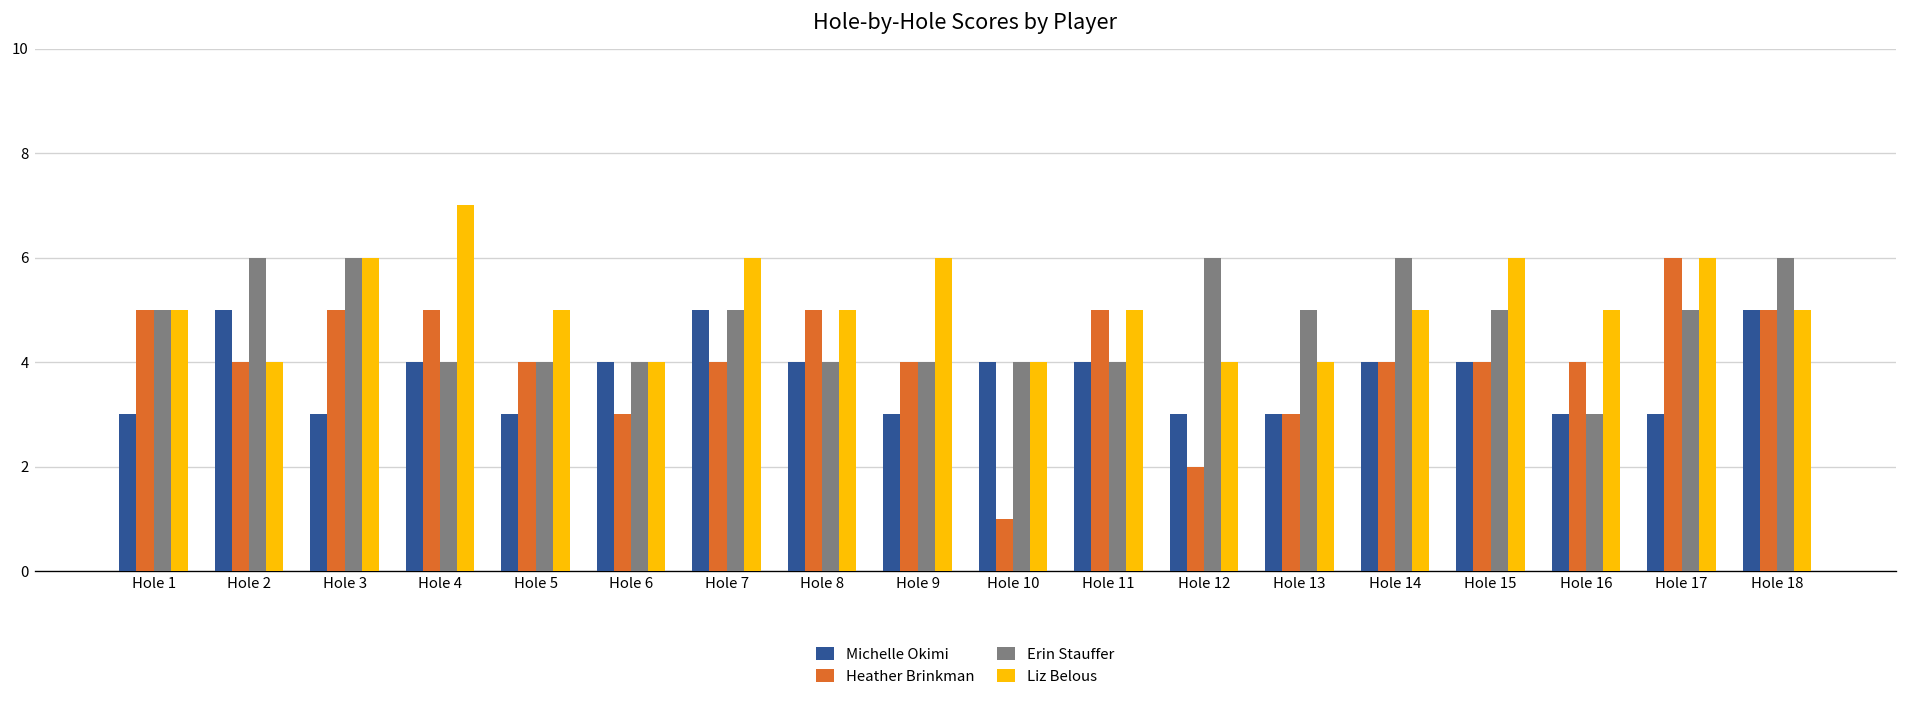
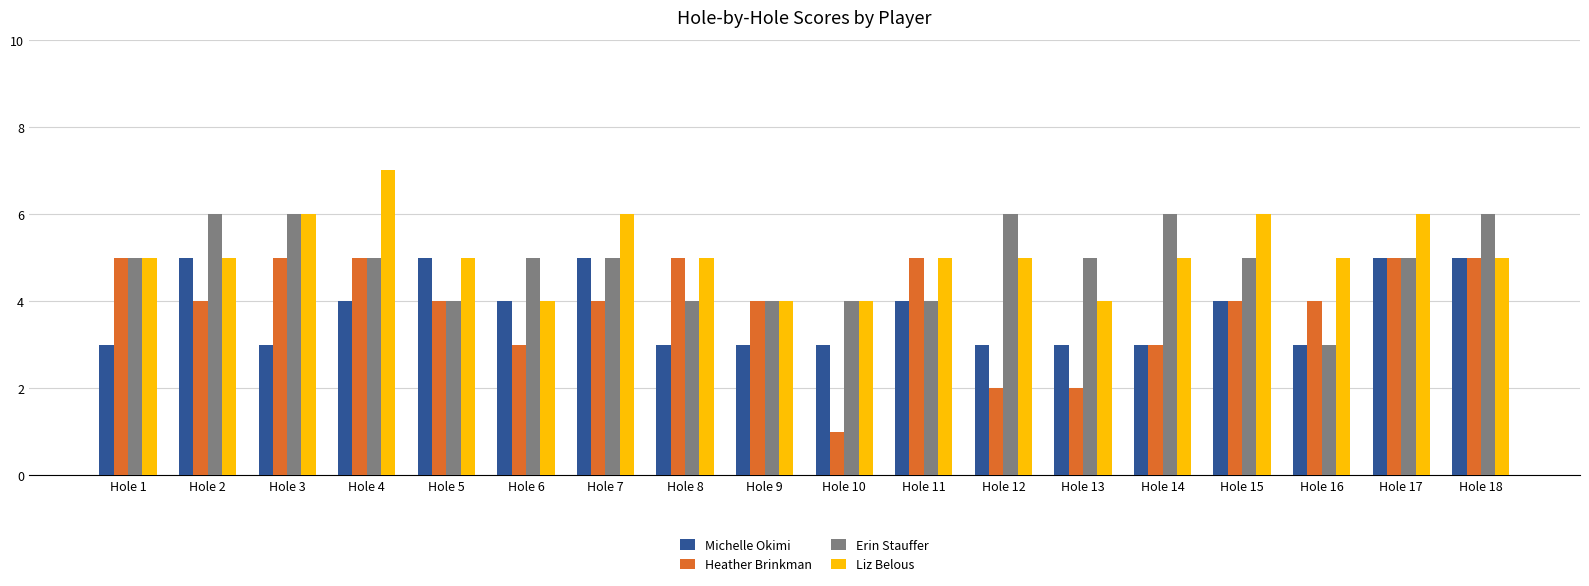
Liz Belous, Hole 2: 4 -> 5
Erin Stauffer, Hole 4: 4 -> 5
Michelle Okimi, Hole 5: 3 -> 5
Erin Stauffer, Hole 6: 4 -> 5
Michelle Okimi, Hole 8: 4 -> 3
Liz Belous, Hole 9: 6 -> 4
Michelle Okimi, Hole 10: 4 -> 3
Liz Belous, Hole 12: 4 -> 5
Heather Brinkman, Hole 13: 3 -> 2
Michelle Okimi, Hole 14: 4 -> 3
Heather Brinkman, Hole 14: 4 -> 3
Michelle Okimi, Hole 17: 3 -> 5
Heather Brinkman, Hole 17: 6 -> 5
